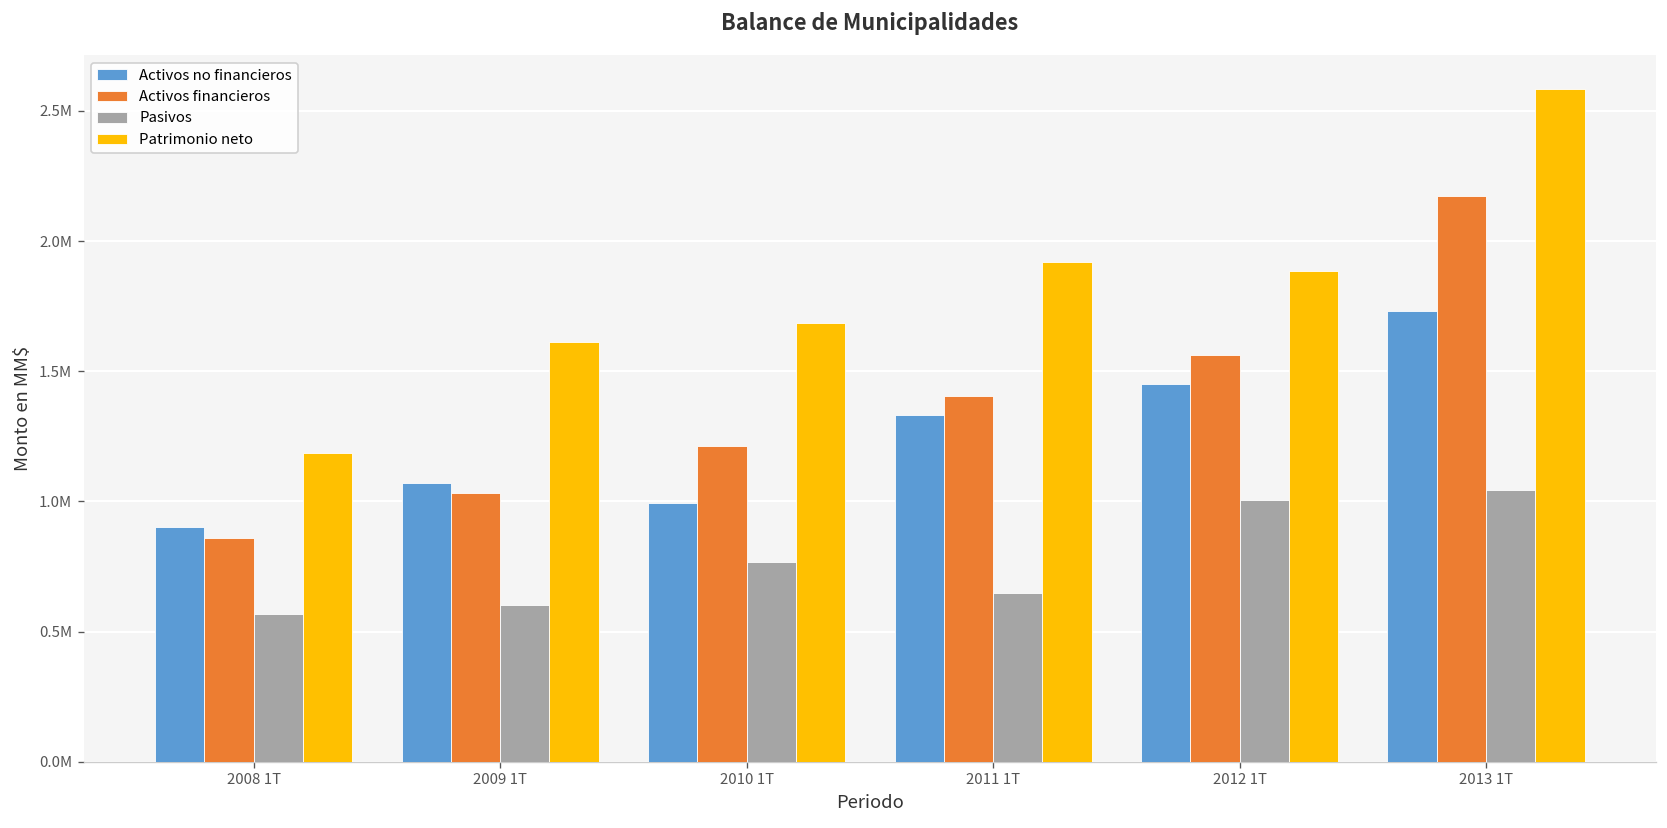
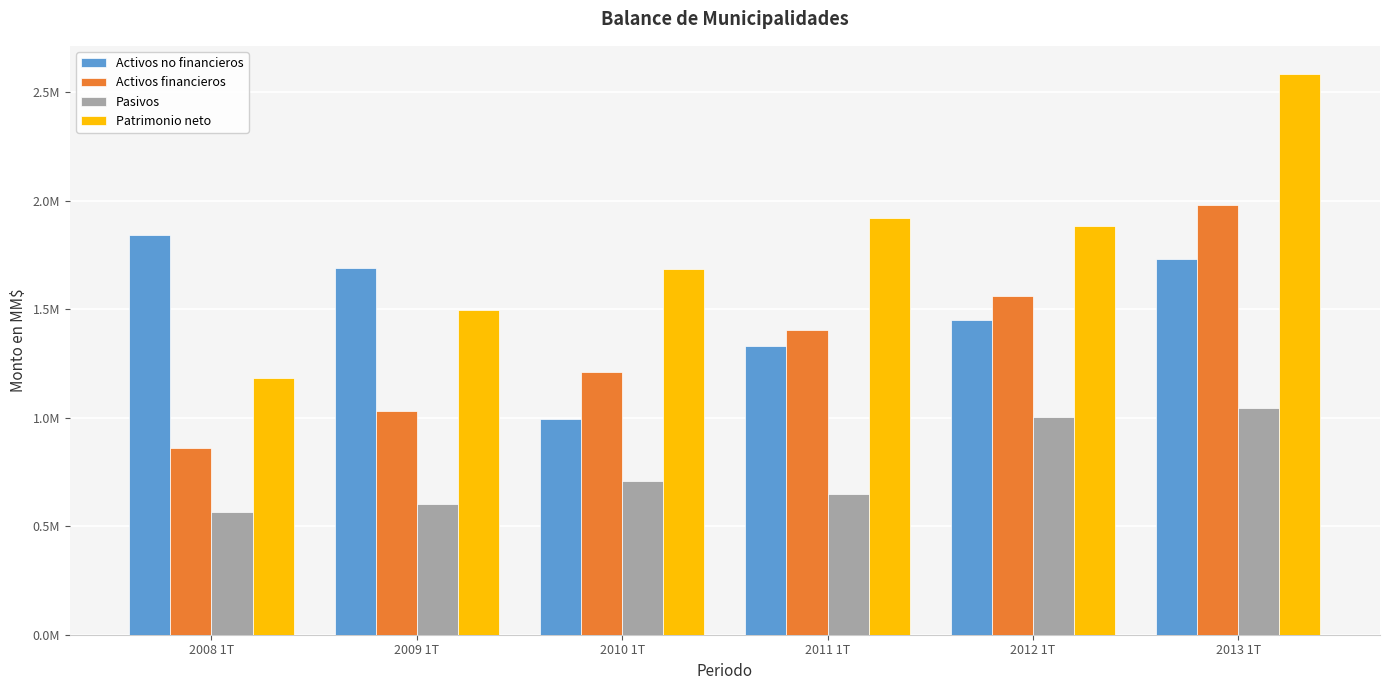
Activos no financieros, 2008 1T: 900000 -> 1840000
Activos no financieros, 2009 1T: 1070000 -> 1690000
Patrimonio neto, 2009 1T: 1610000 -> 1500000
Pasivos, 2010 1T: 770000 -> 710000
Activos financieros, 2013 1T: 2170000 -> 1980000
